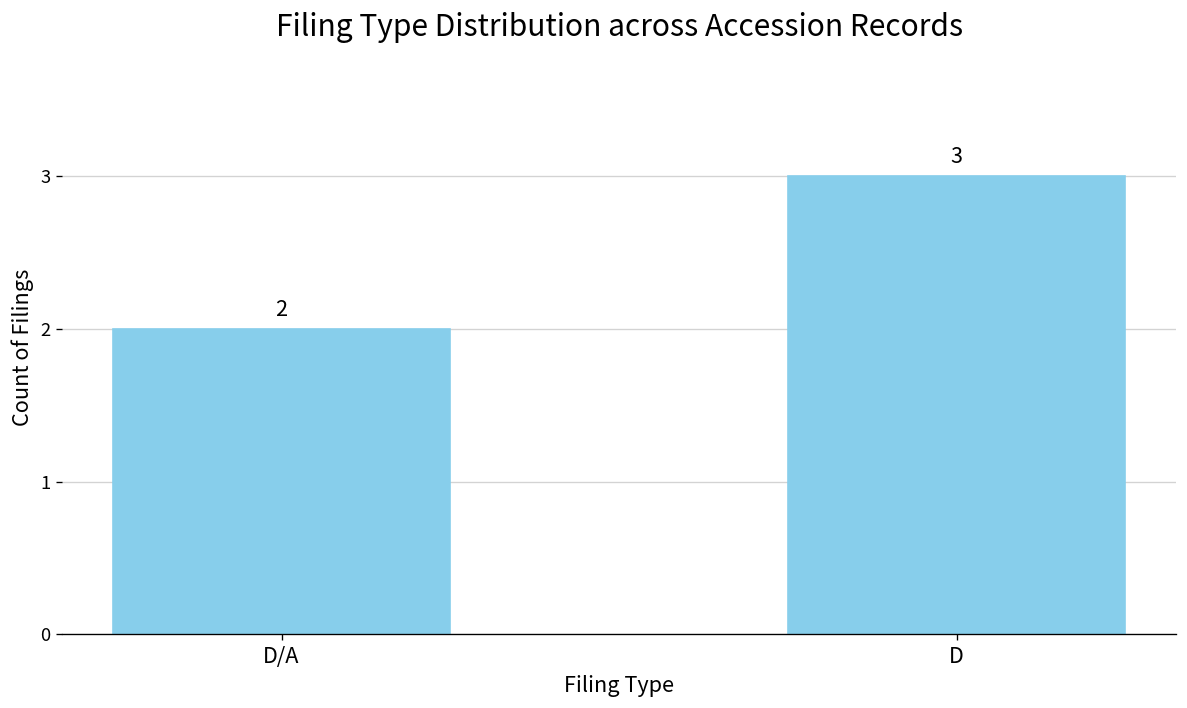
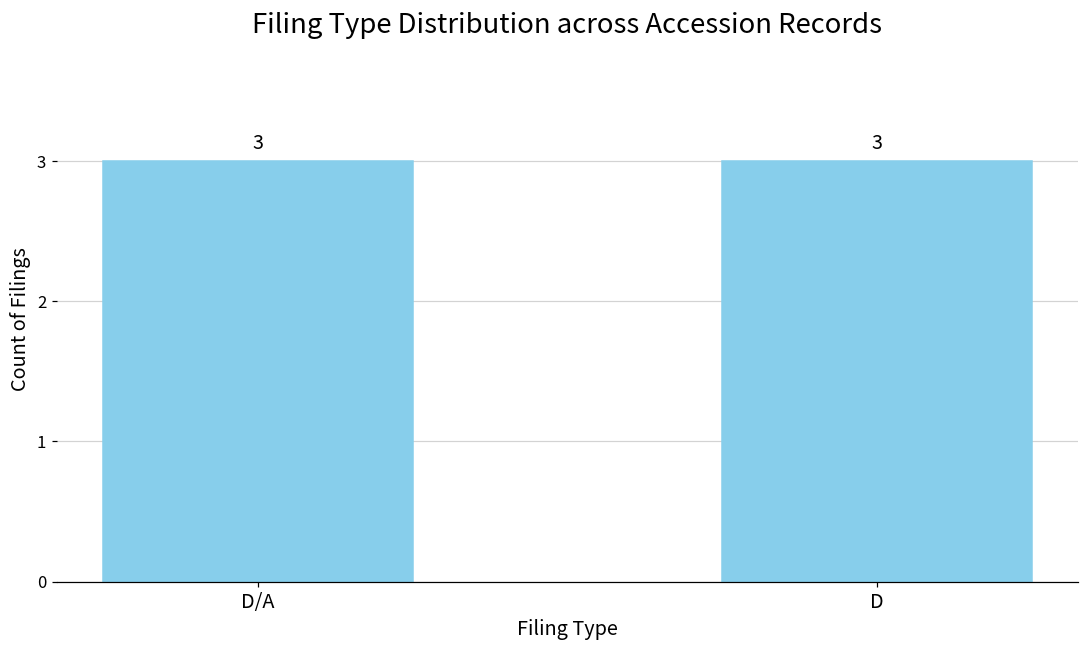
D/A: 2 -> 3
